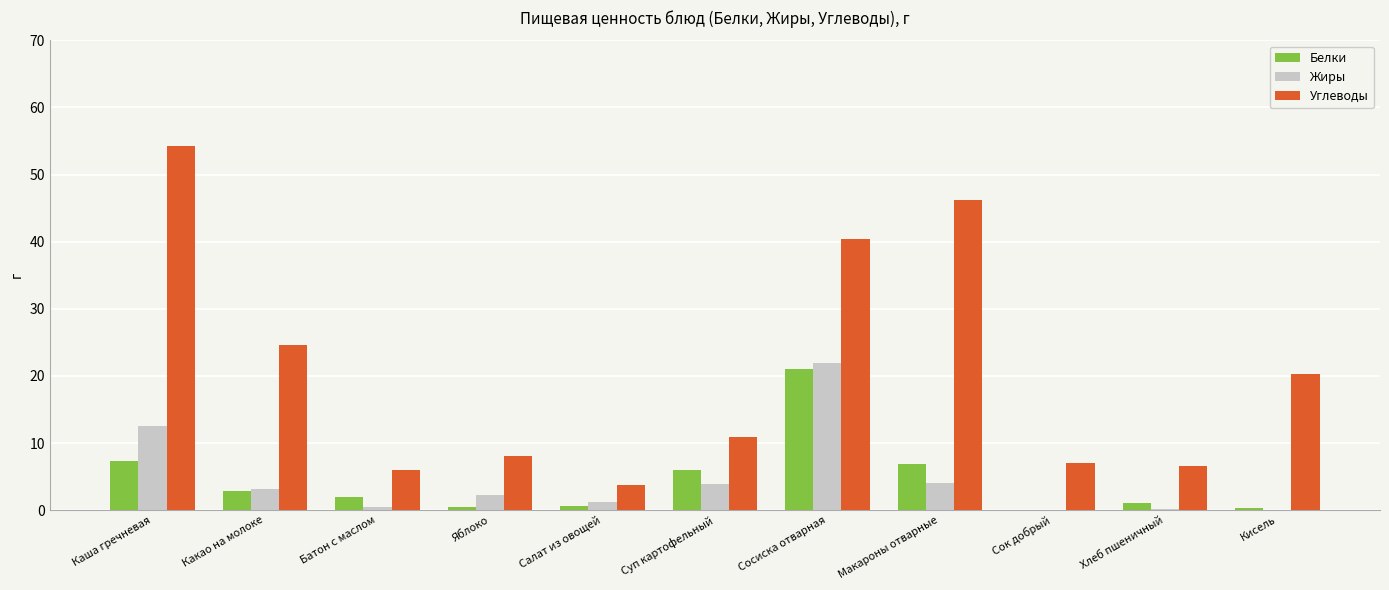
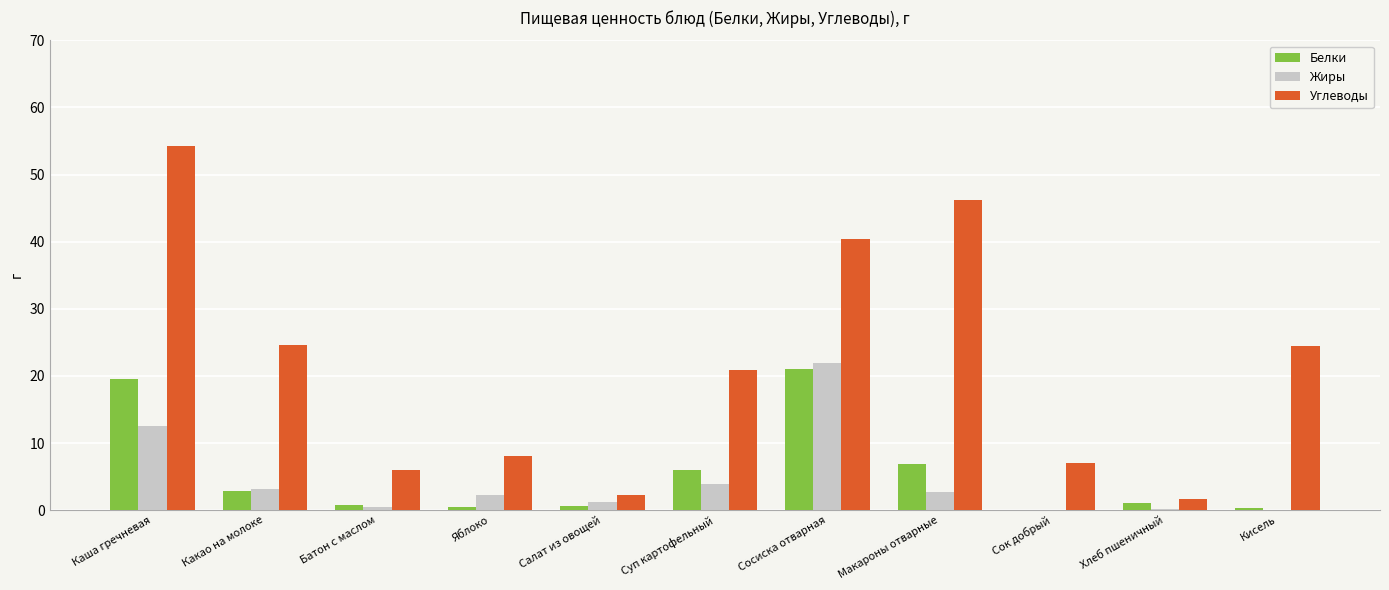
Белки, Каша гречневая: 7 -> 20
Белки, Батон с маслом: 2 -> 1
Углеводы, Салат из овощей: 4 -> 2
Углеводы, Суп картофельный: 11 -> 21
Жиры, Макароны отварные: 4 -> 3
Углеводы, Хлеб пшеничный: 7 -> 2
Углеводы, Кисель: 20 -> 24
